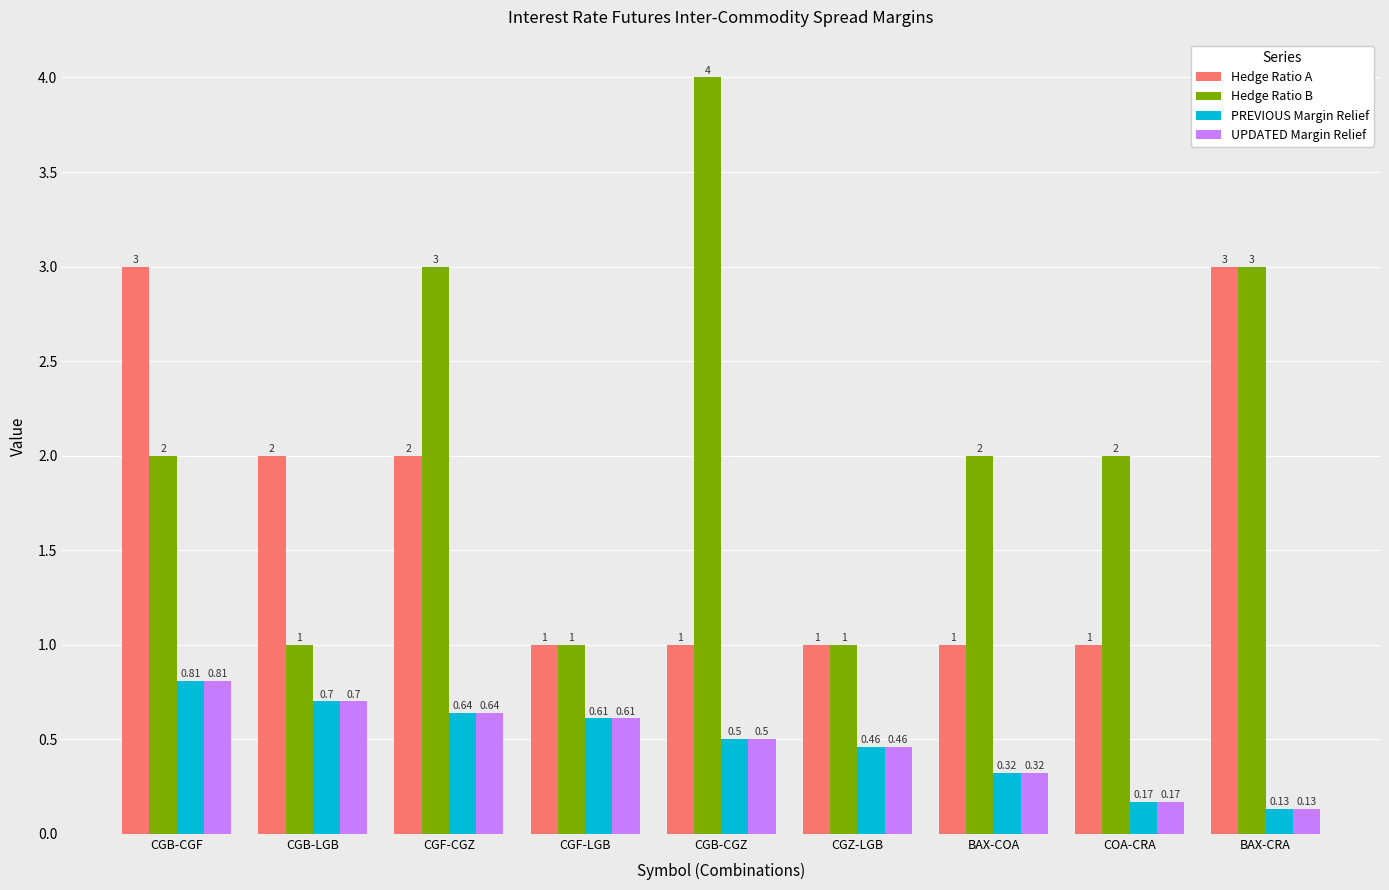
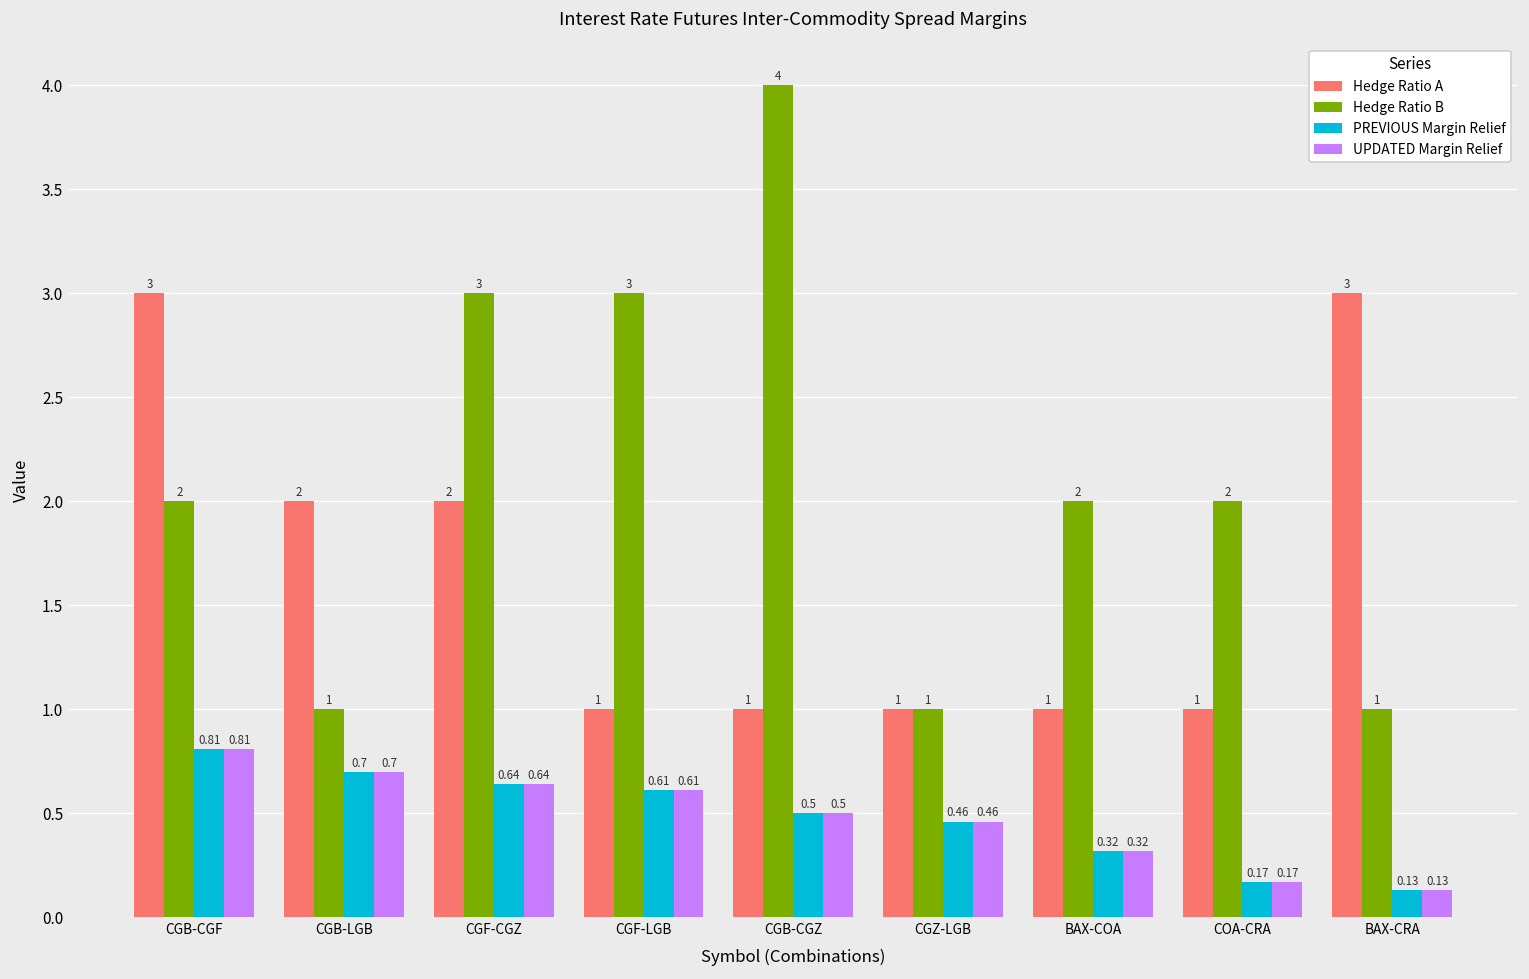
Hedge Ratio B, CGF-LGB: 1 -> 3
Hedge Ratio B, BAX-CRA: 3 -> 1
